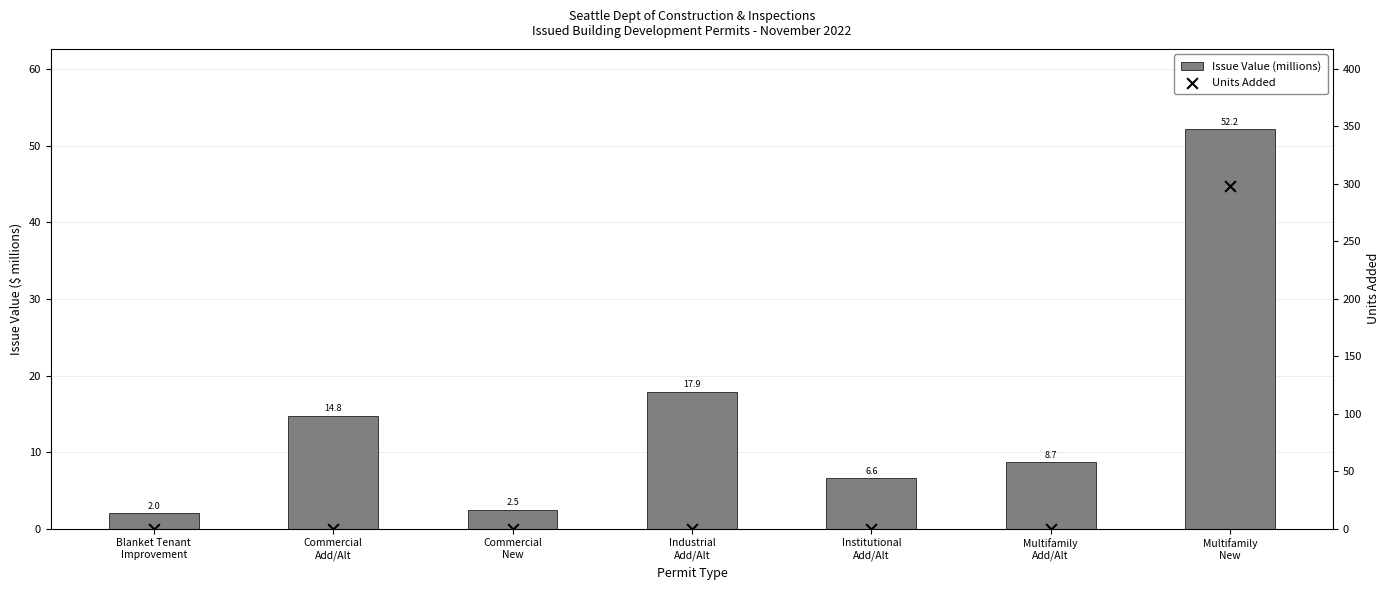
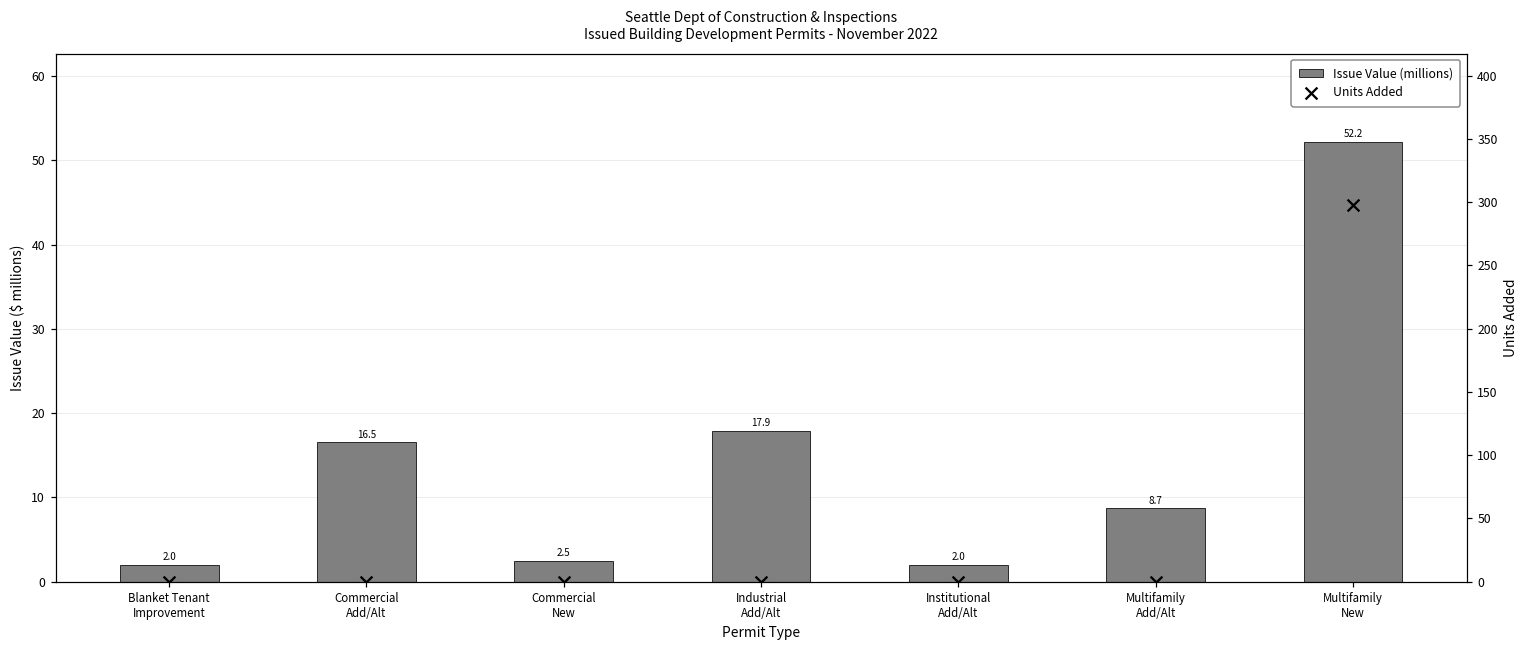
Issue Value (millions), Commercial Add/Alt: 14.8 -> 16.5
Issue Value (millions), Institutional Add/Alt: 6.6 -> 2.0
